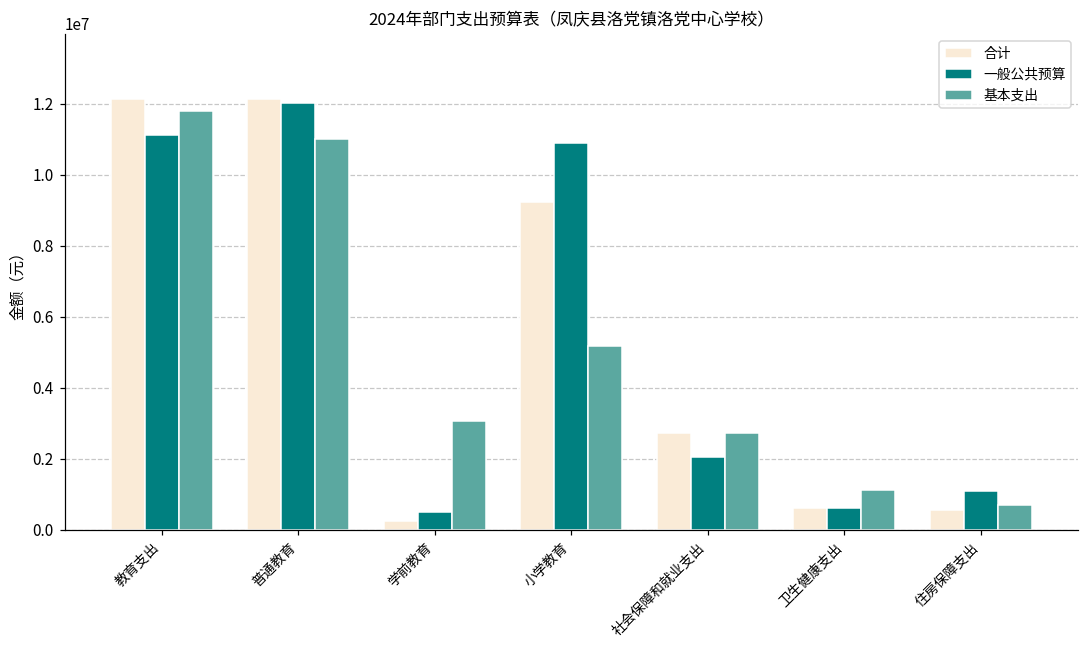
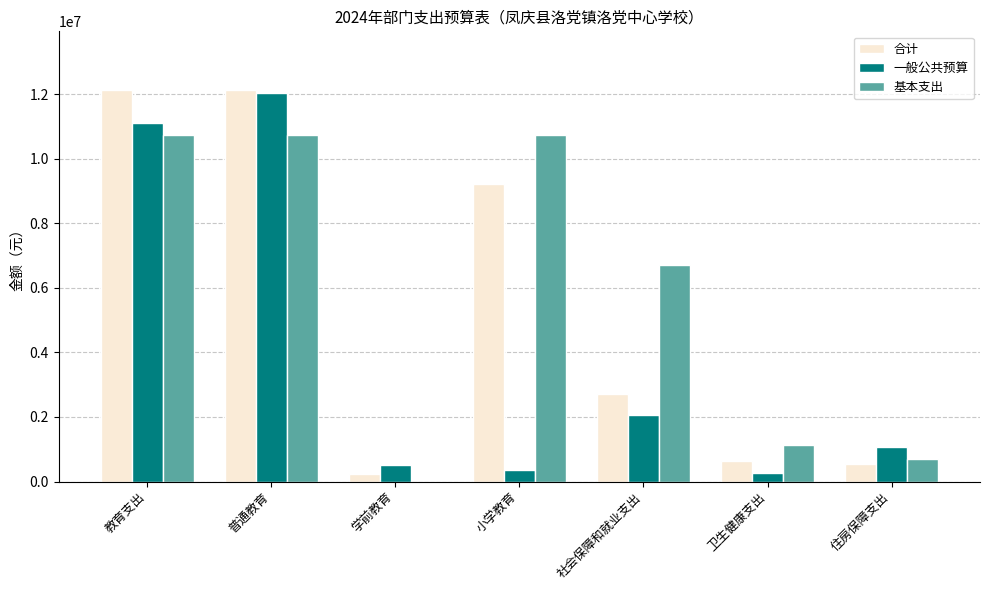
基本支出, 教育支出: 11800000 -> 10700000
基本支出, 普通教育: 11000000 -> 10700000
基本支出, 学前教育: 3100000 -> 0
一般公共预算, 小学教育: 10900000 -> 400000
基本支出, 小学教育: 5200000 -> 10700000
基本支出, 社会保障和就业支出: 2700000 -> 6700000
一般公共预算, 卫生健康支出: 600000 -> 300000
